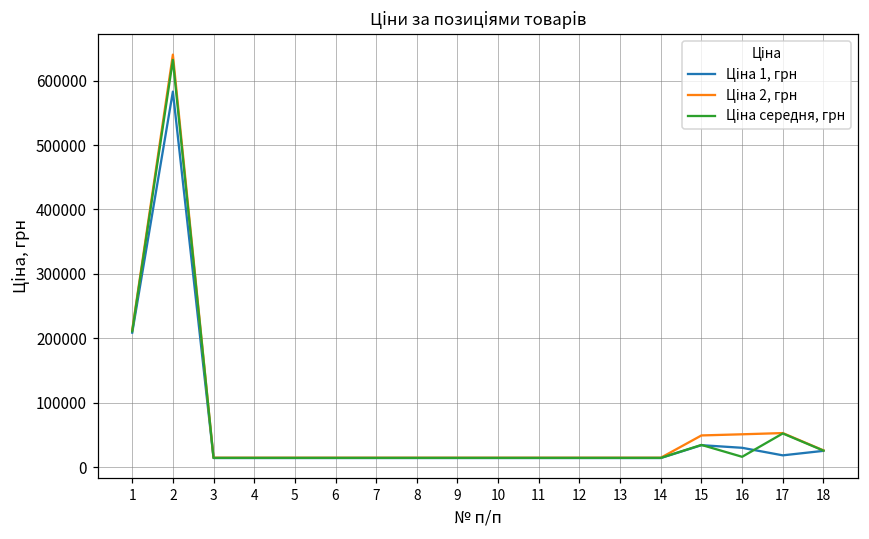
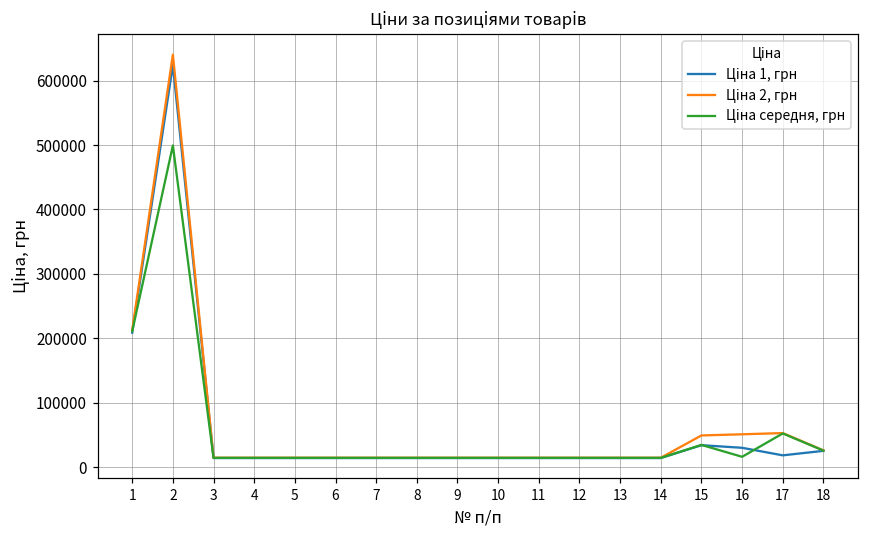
Ціна 1, грн, 2: 580000 -> 620000
Ціна середня, грн, 2: 630000 -> 500000
